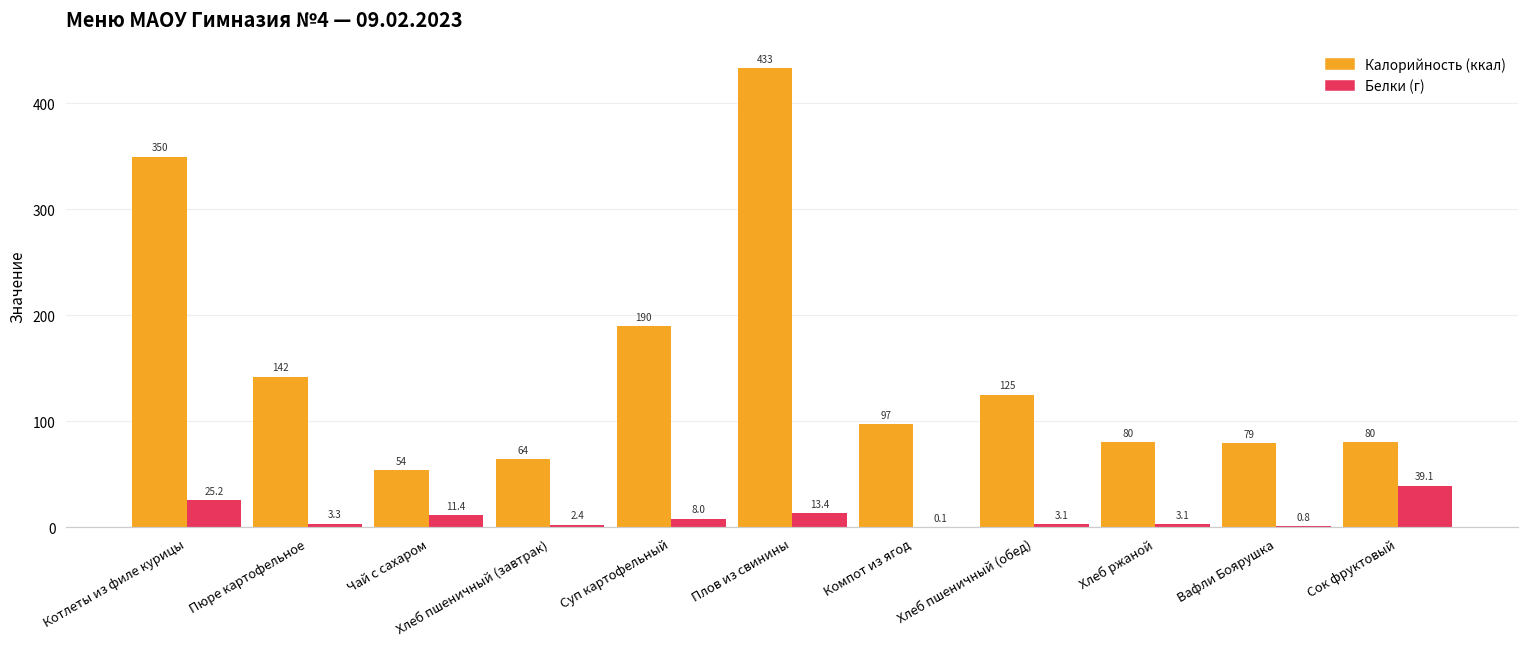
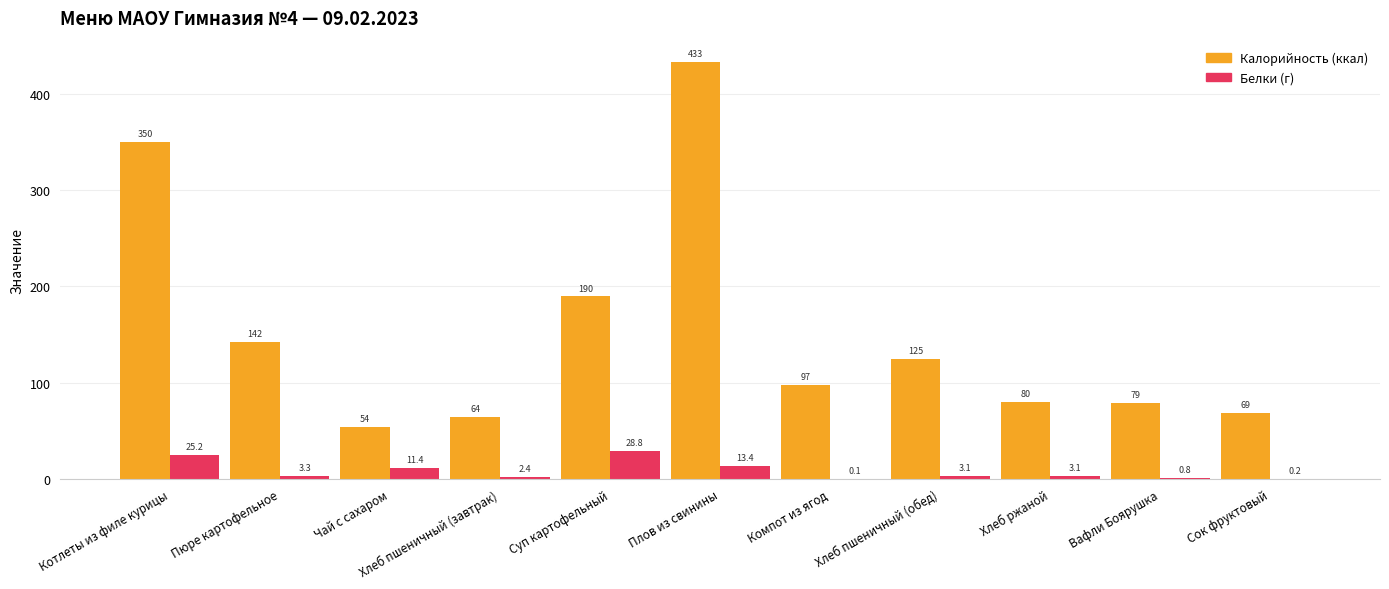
Белки (г), Суп картофельный: 8.0 -> 28.8
Калорийность (ккал), Сок фруктовый: 80 -> 69
Белки (г), Сок фруктовый: 39.1 -> 0.2
